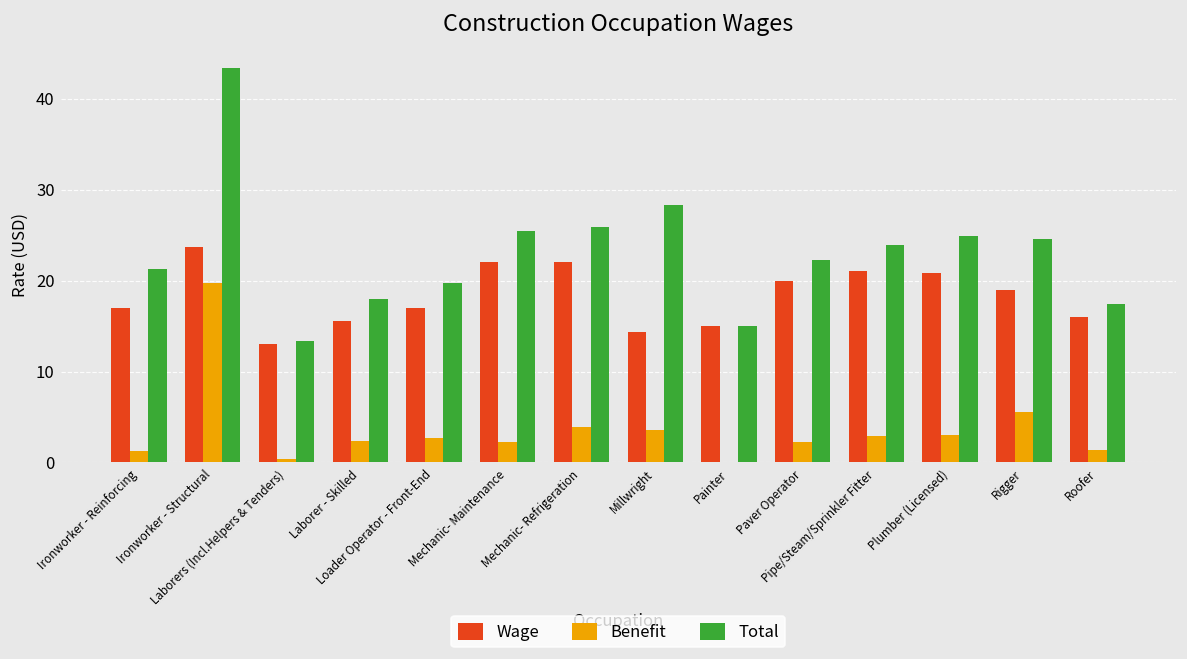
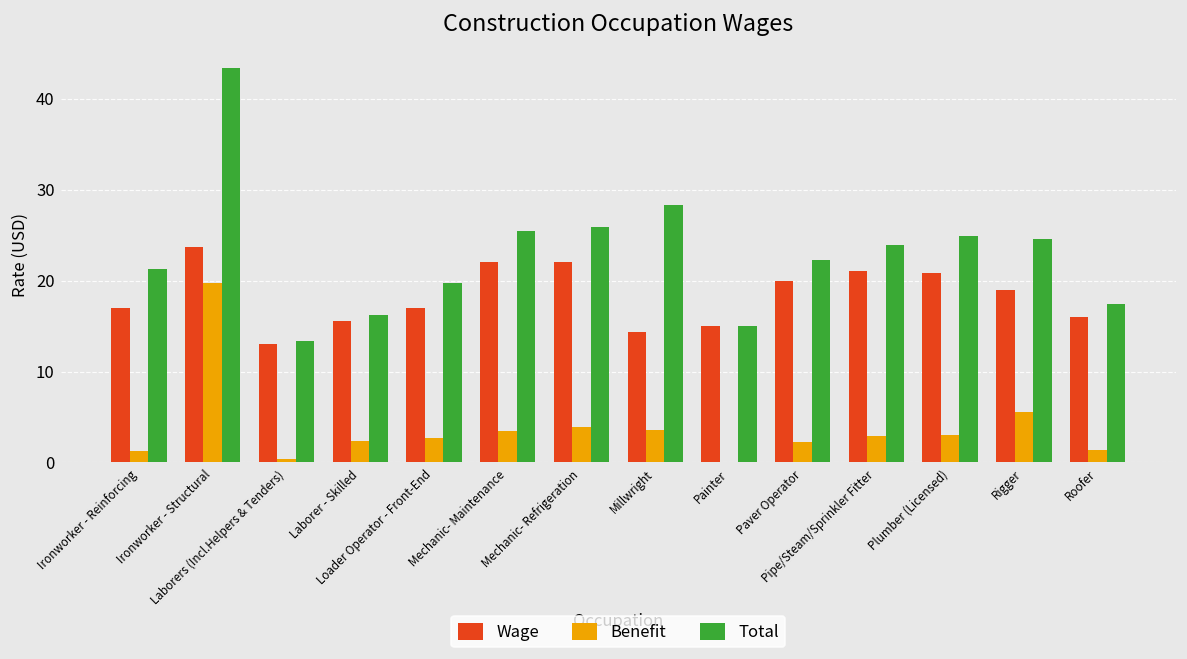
Total, Laborer - Skilled: 18 -> 16
Benefit, Mechanic- Maintenance: 2 -> 3
